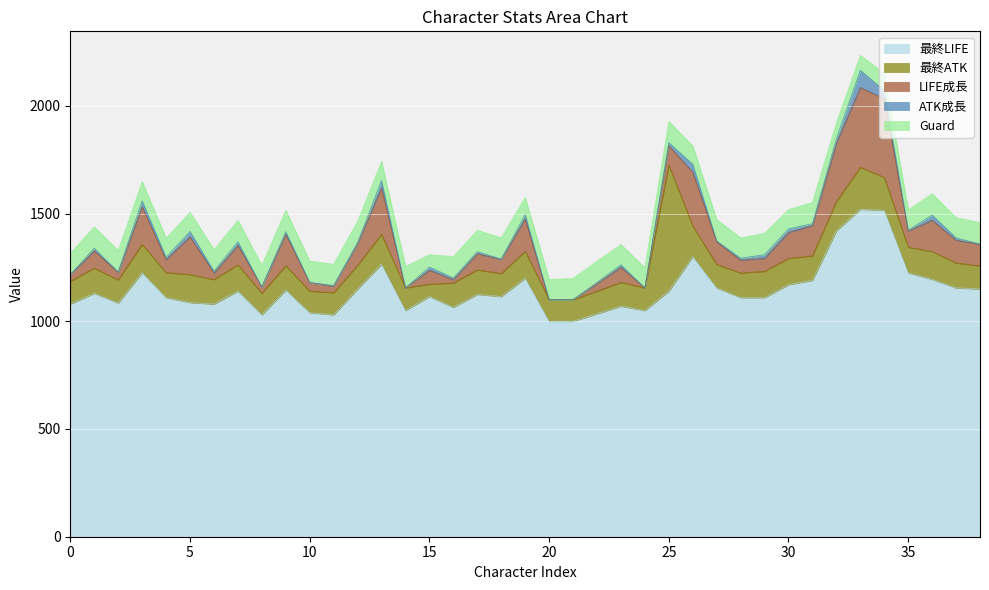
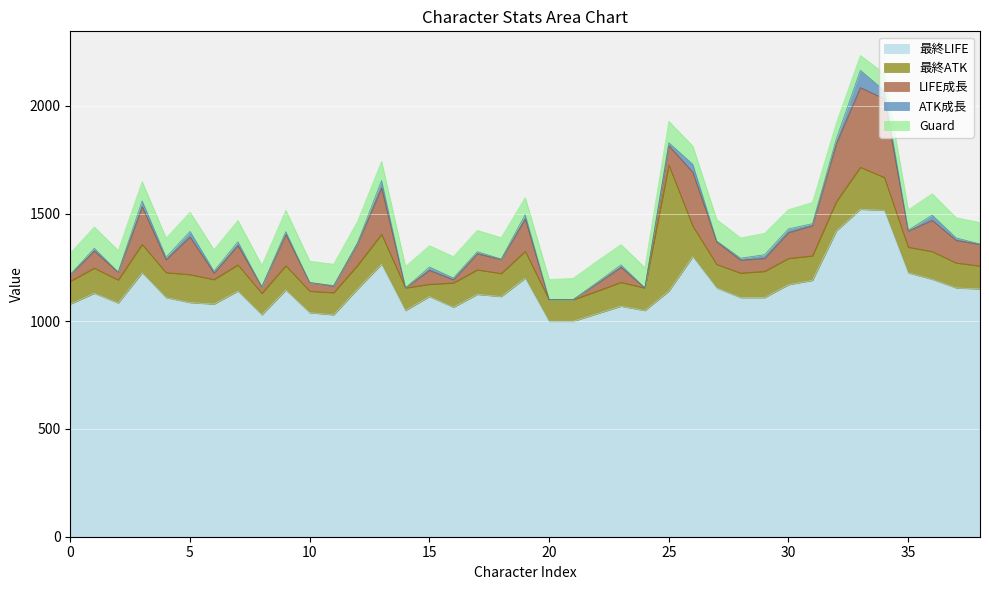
Guard, 15: 60 -> 100
